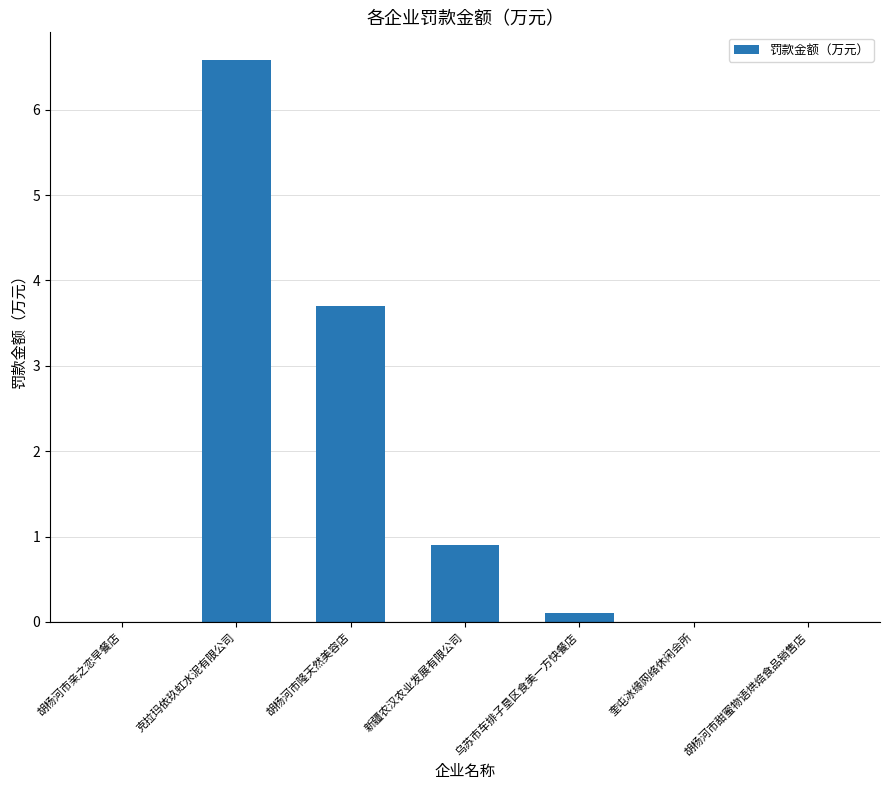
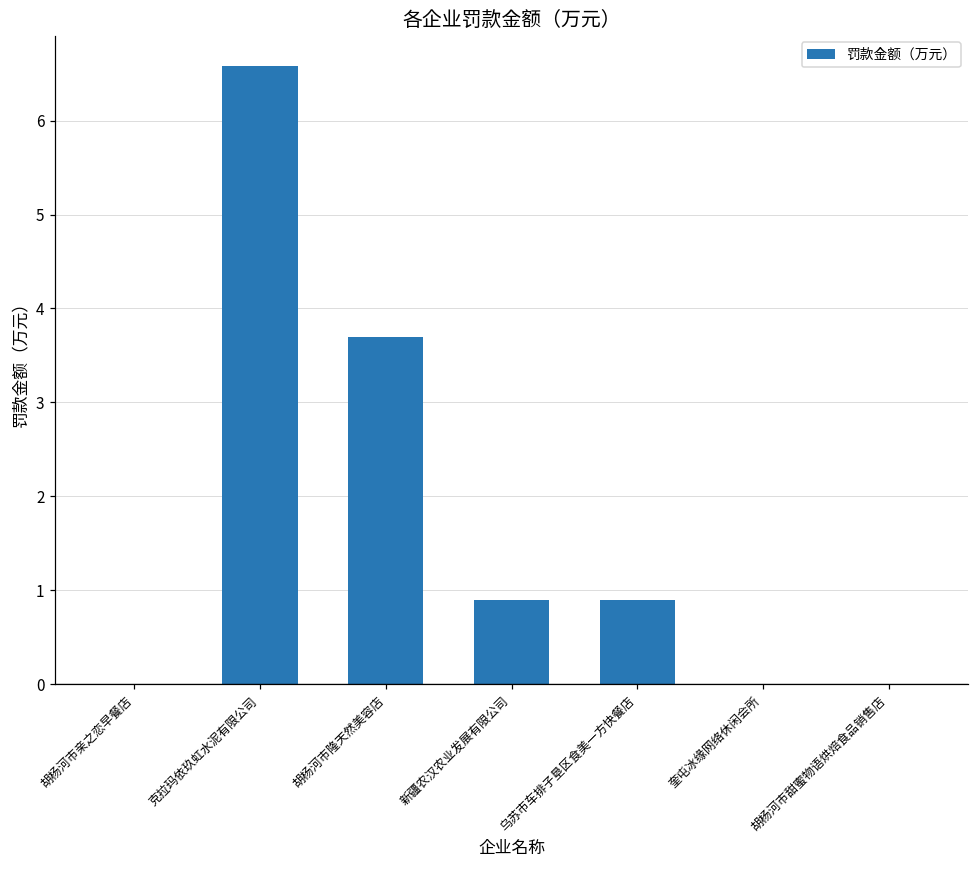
乌苏市车排子垦区食美一方快餐店: 0.1 -> 0.9
